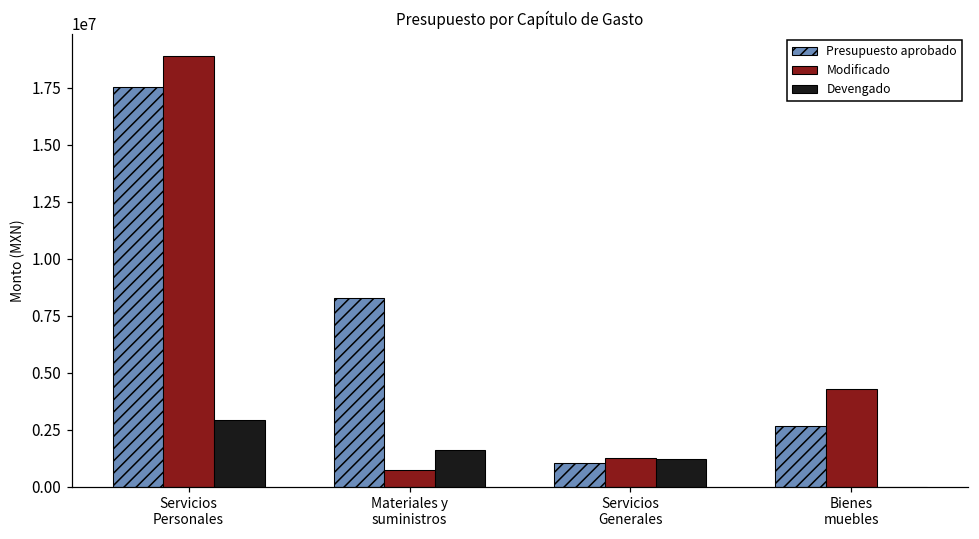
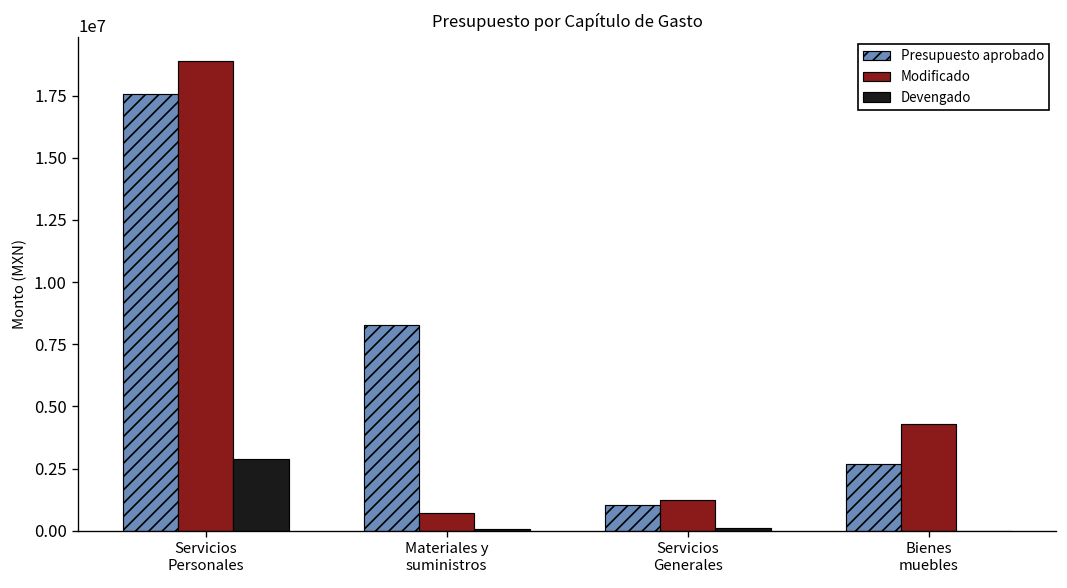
Devengado, Materiales y suministros: 1600000 -> 100000
Devengado, Servicios Generales: 1200000 -> 100000
